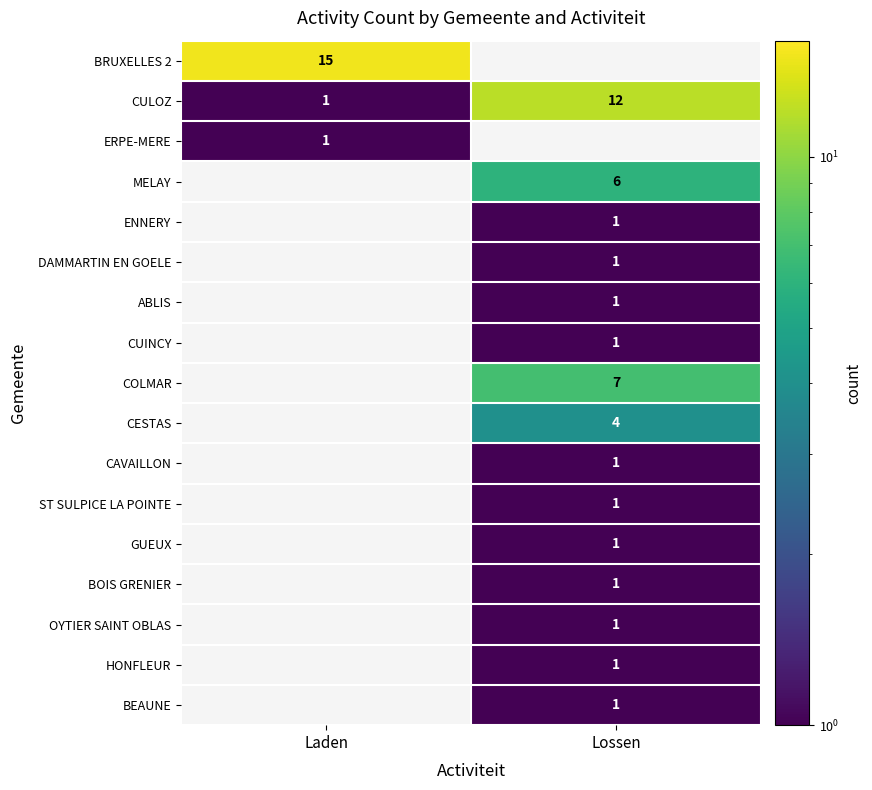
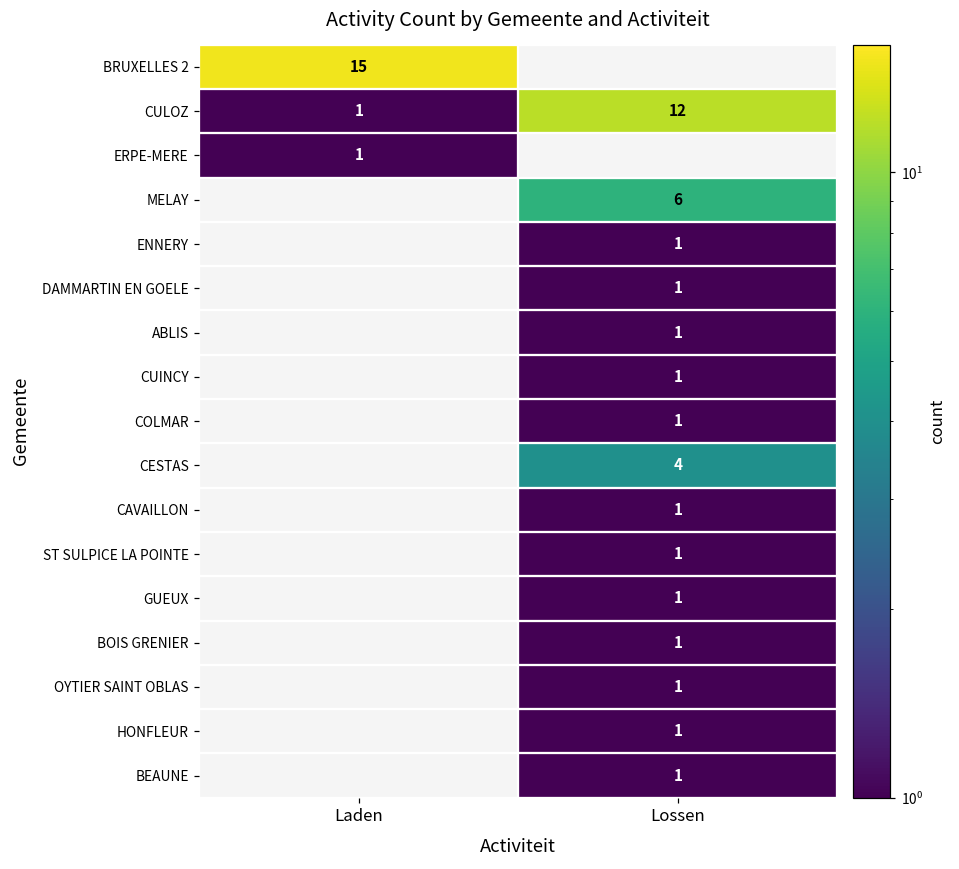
COLMAR, Lossen: 7 -> 1
